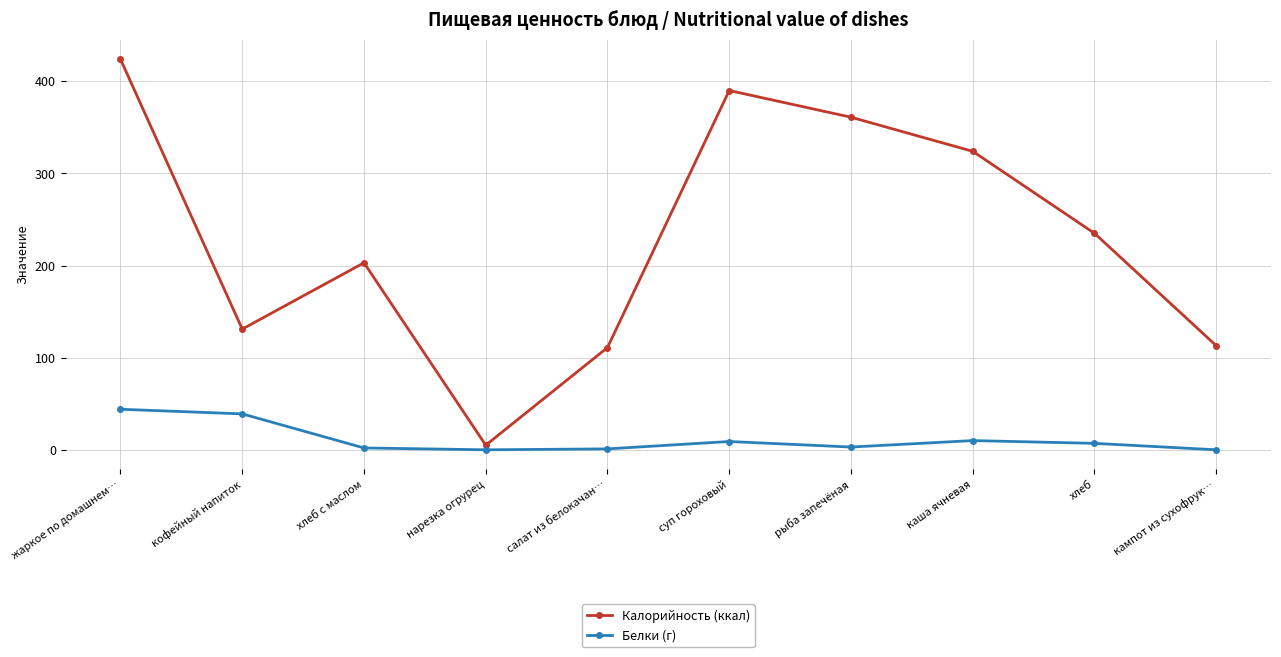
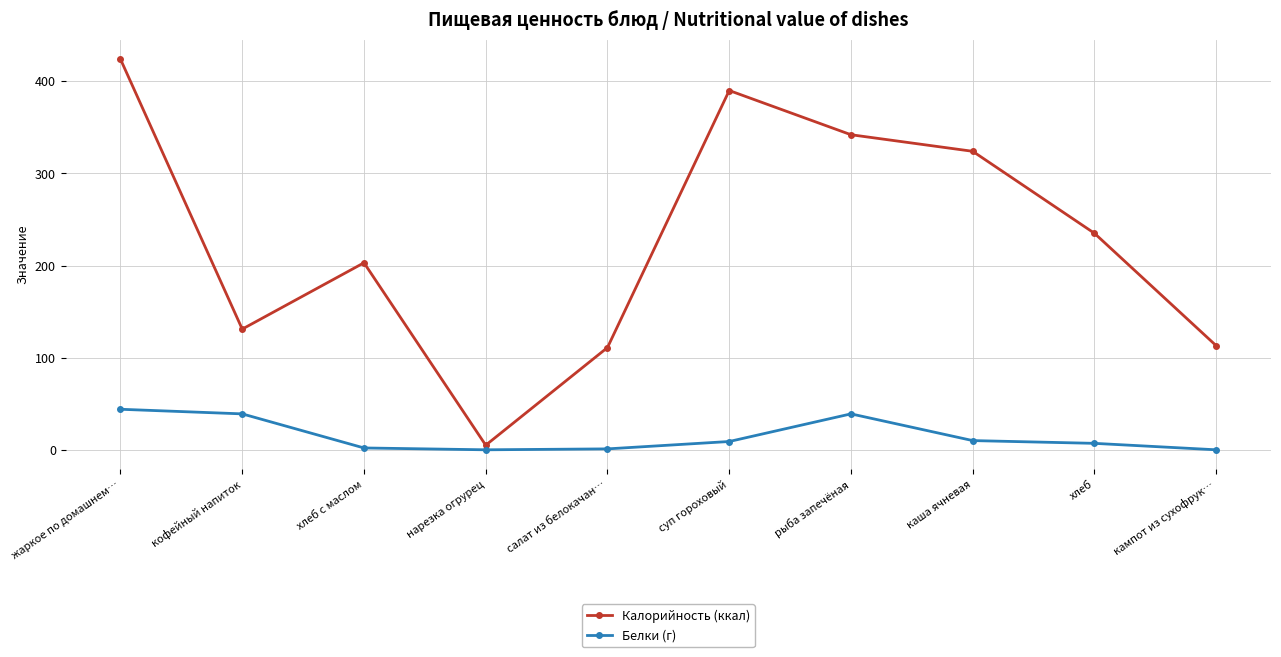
Калорийность (ккал), рыба запечёная: 360 -> 340
Белки (г), рыба запечёная: 0 -> 40
